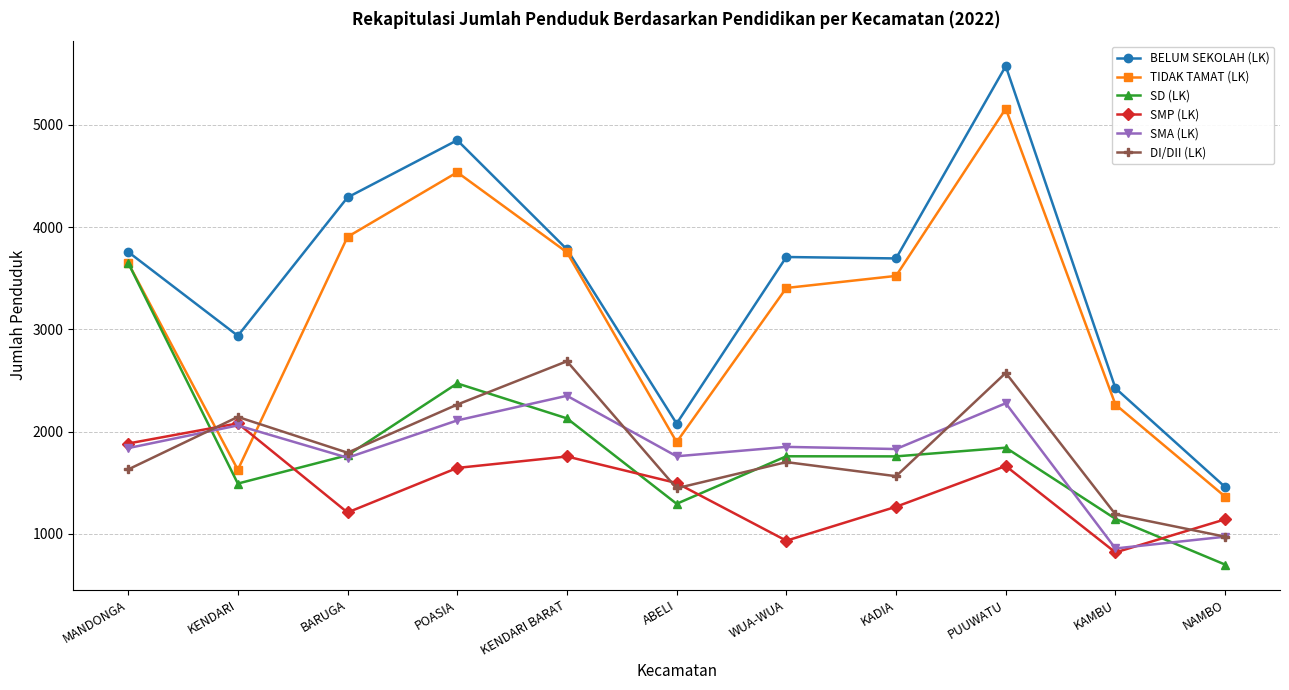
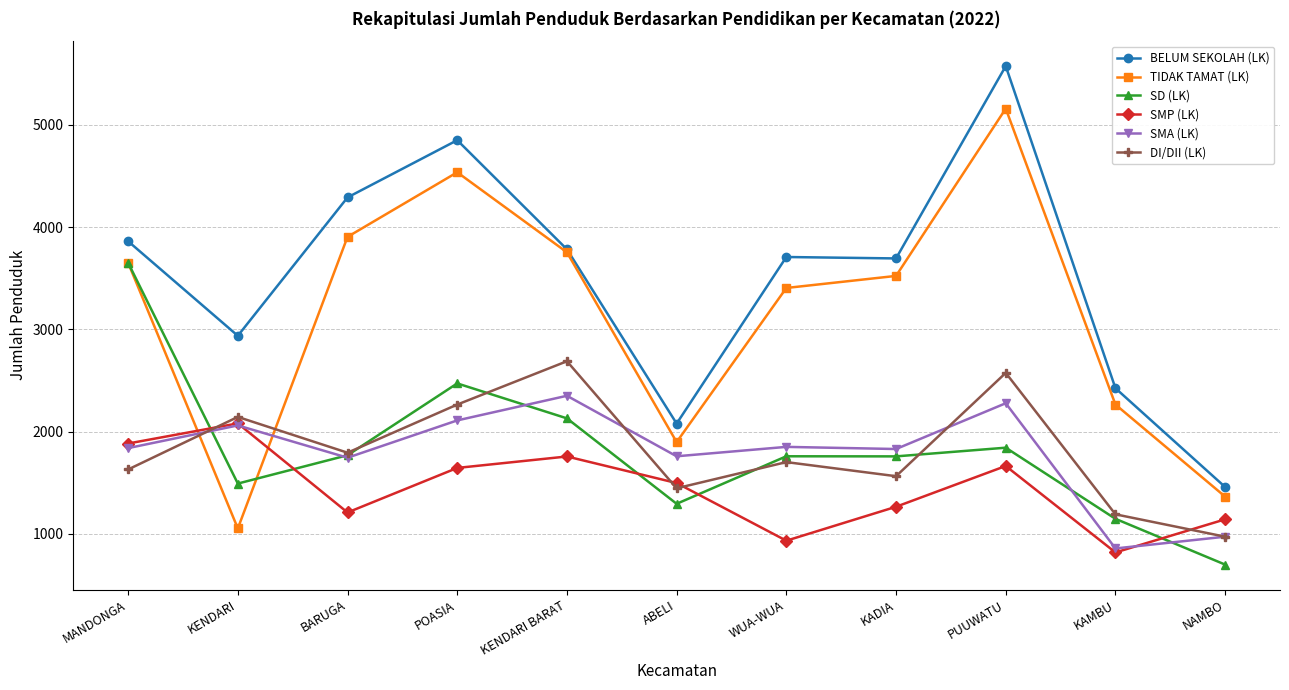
BELUM SEKOLAH (LK), MANDONGA: 3760 -> 3860
TIDAK TAMAT (LK), KENDARI: 1630 -> 1050
